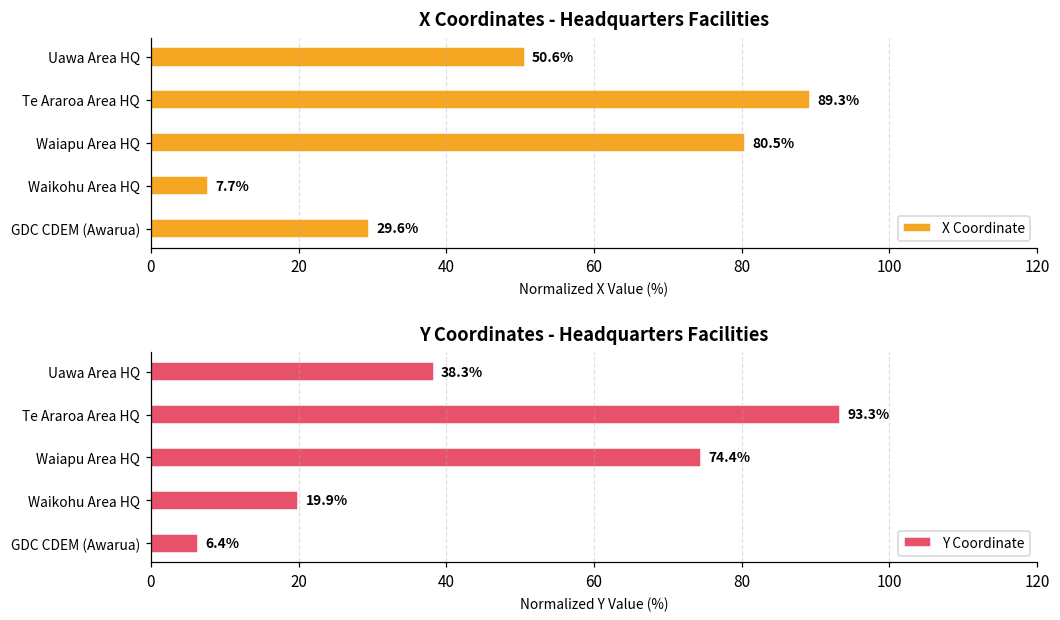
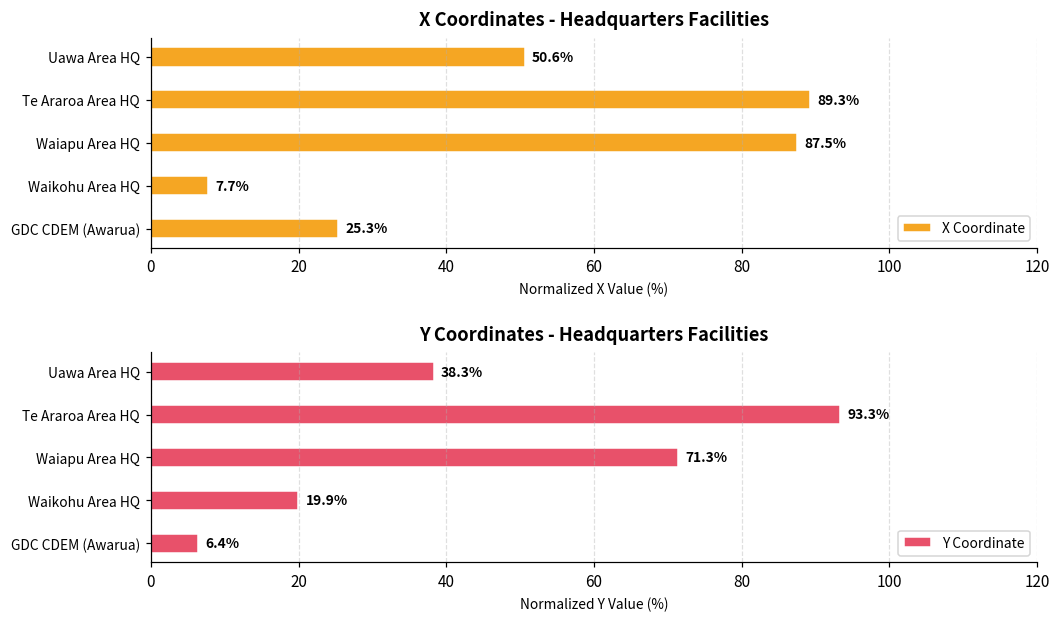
X Coordinates - Headquarters Facilities, Waiapu Area HQ: 80.5% -> 87.5%
X Coordinates - Headquarters Facilities, GDC CDEM (Awarua): 29.6% -> 25.3%
Y Coordinates - Headquarters Facilities, Waiapu Area HQ: 74.4% -> 71.3%
